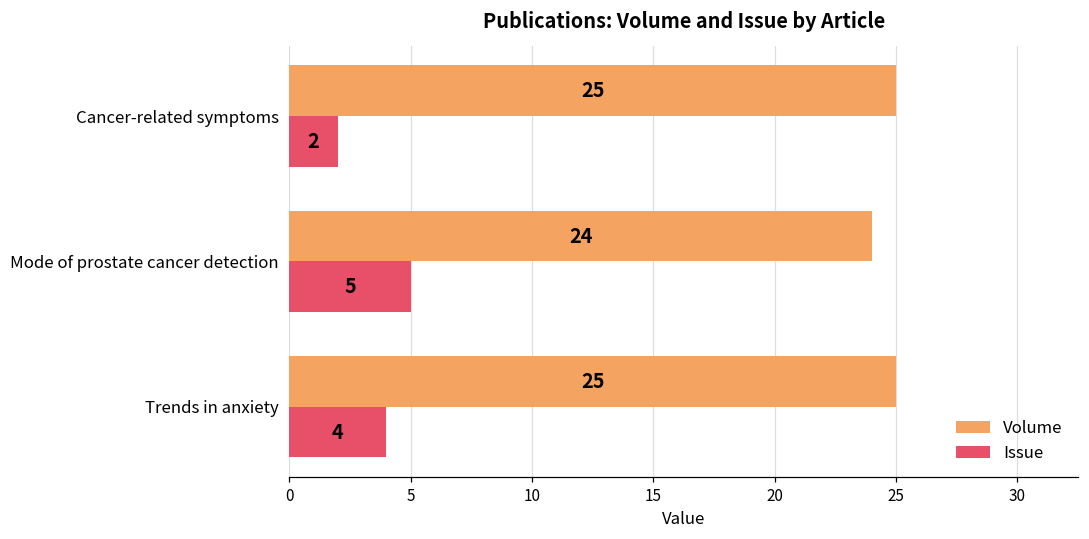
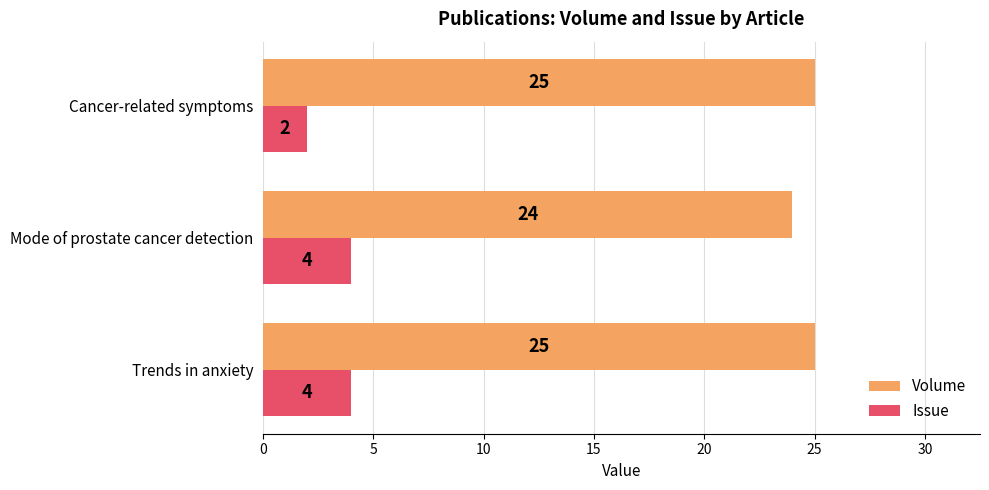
Issue, Mode of prostate cancer detection: 5 -> 4
